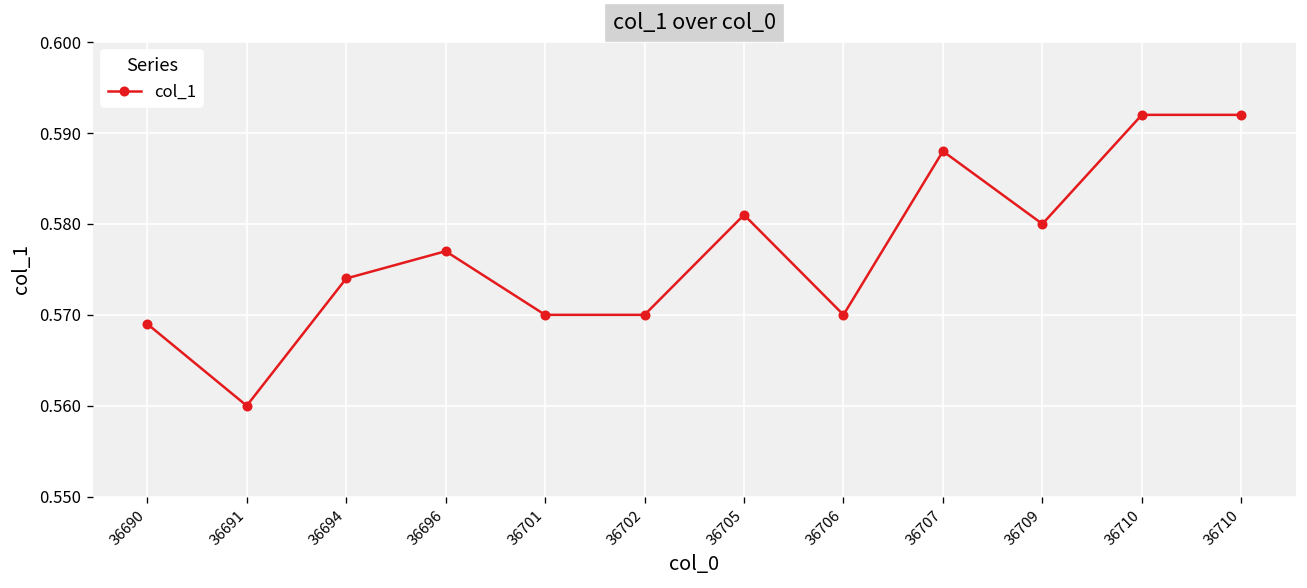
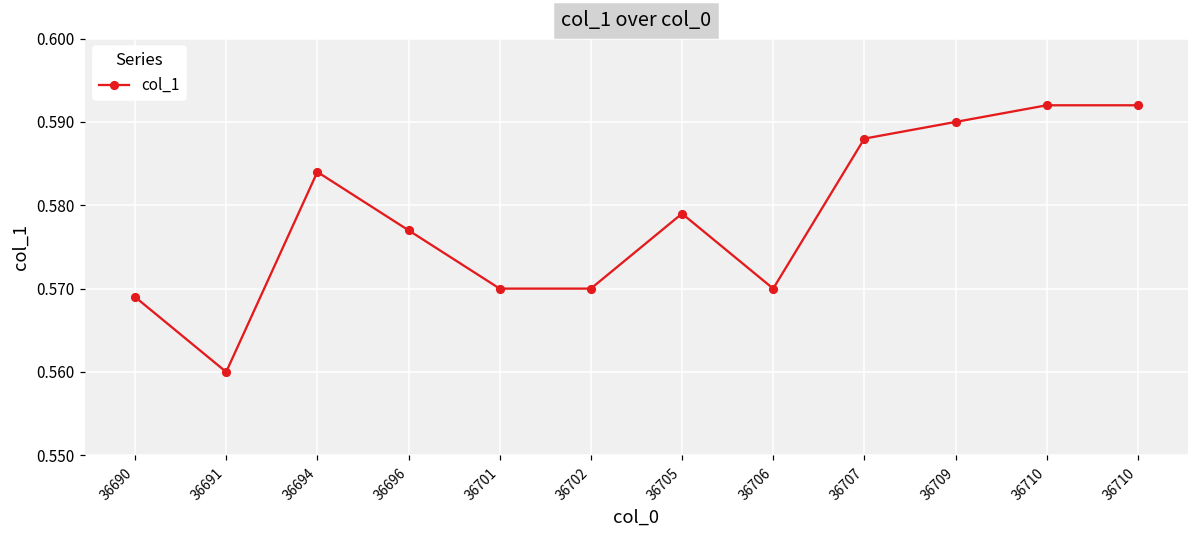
36694: 0.574 -> 0.584
36705: 0.581 -> 0.579
36709: 0.58 -> 0.59
